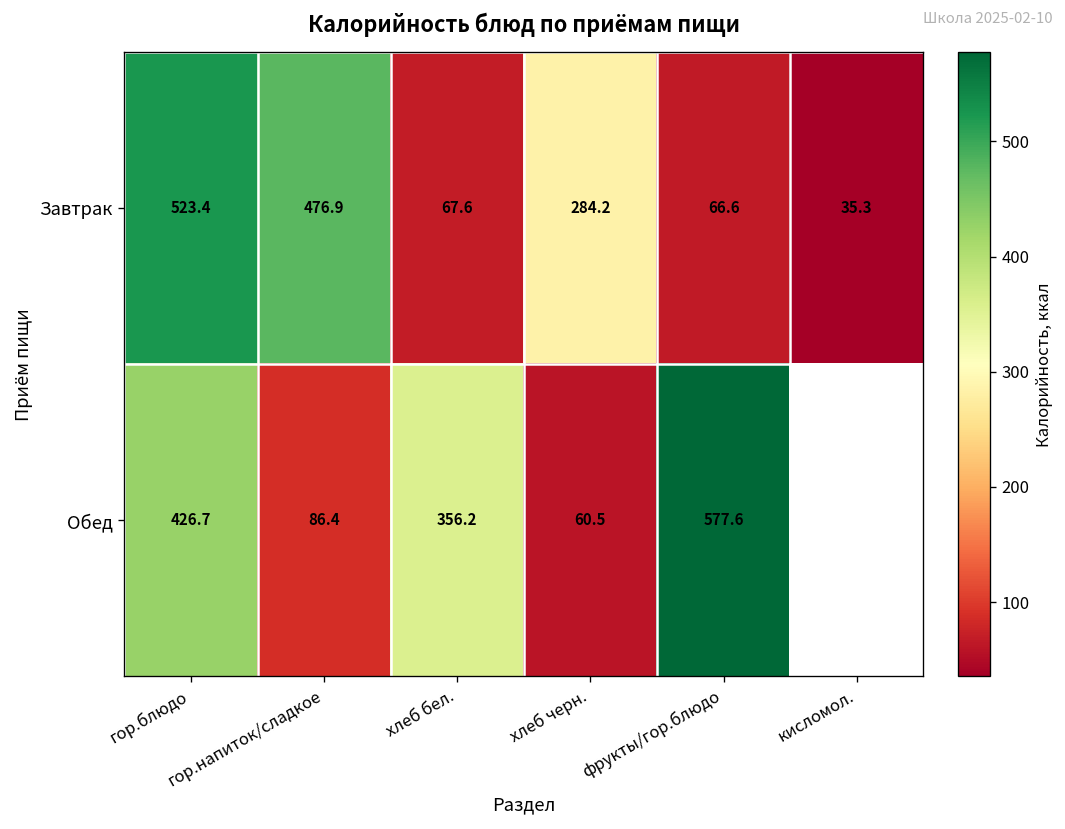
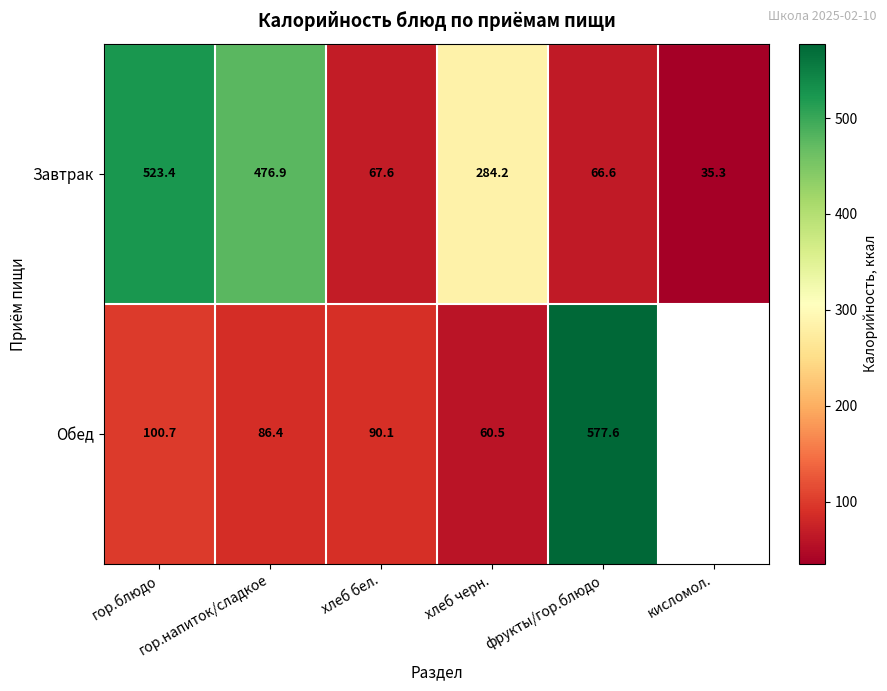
Обед, гор.блюдо: 426.7 -> 100.7
Обед, хлеб бел.: 356.2 -> 90.1
